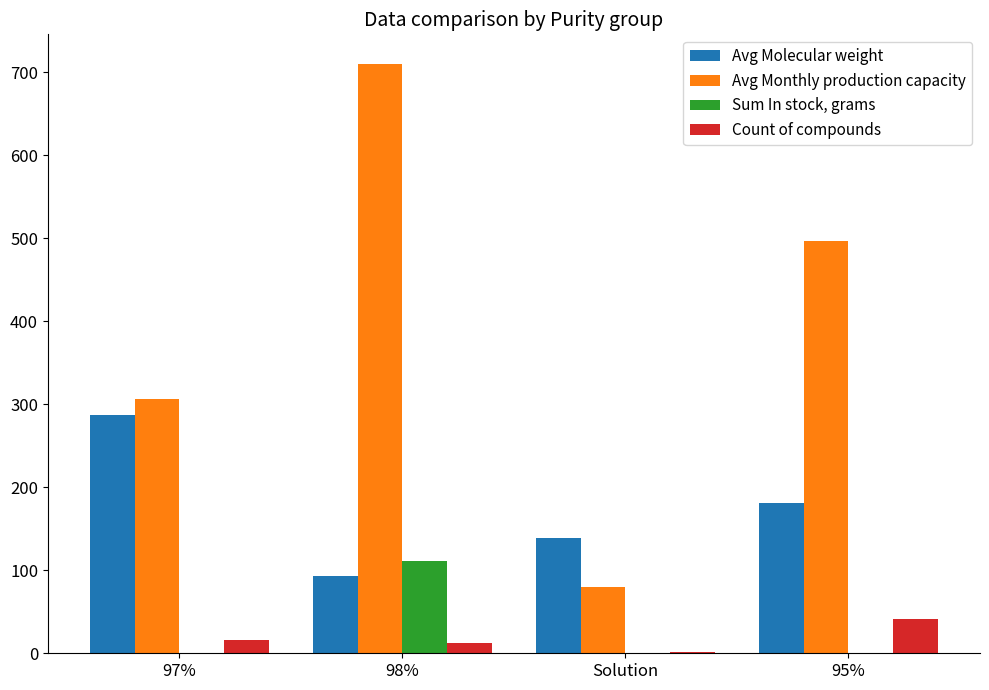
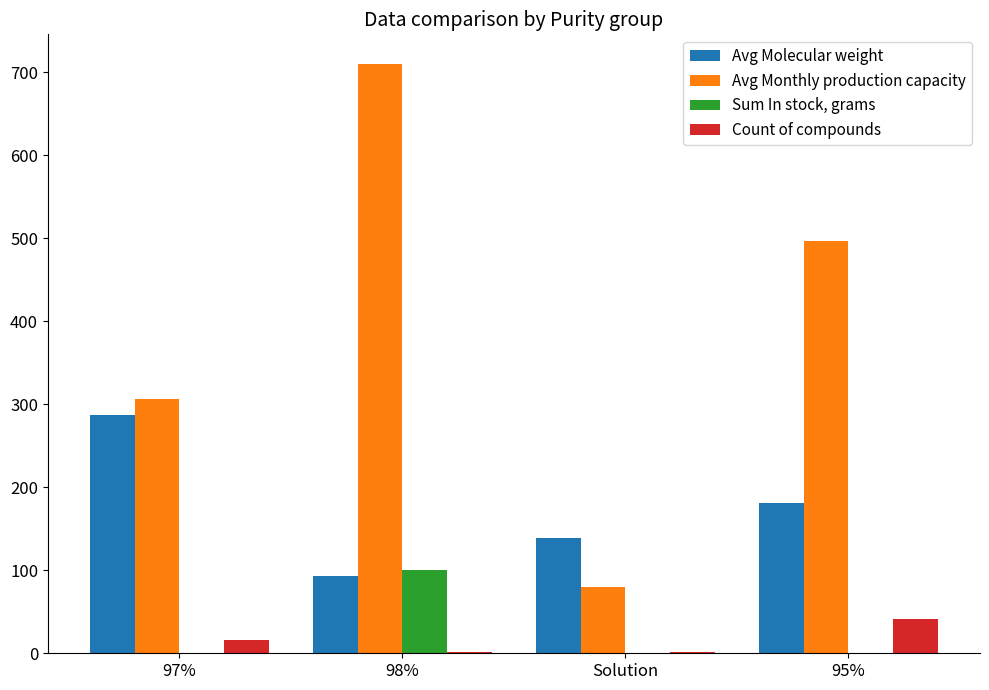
Sum In stock, grams, 98%: 110 -> 100
Count of compounds, 98%: 10 -> 0
